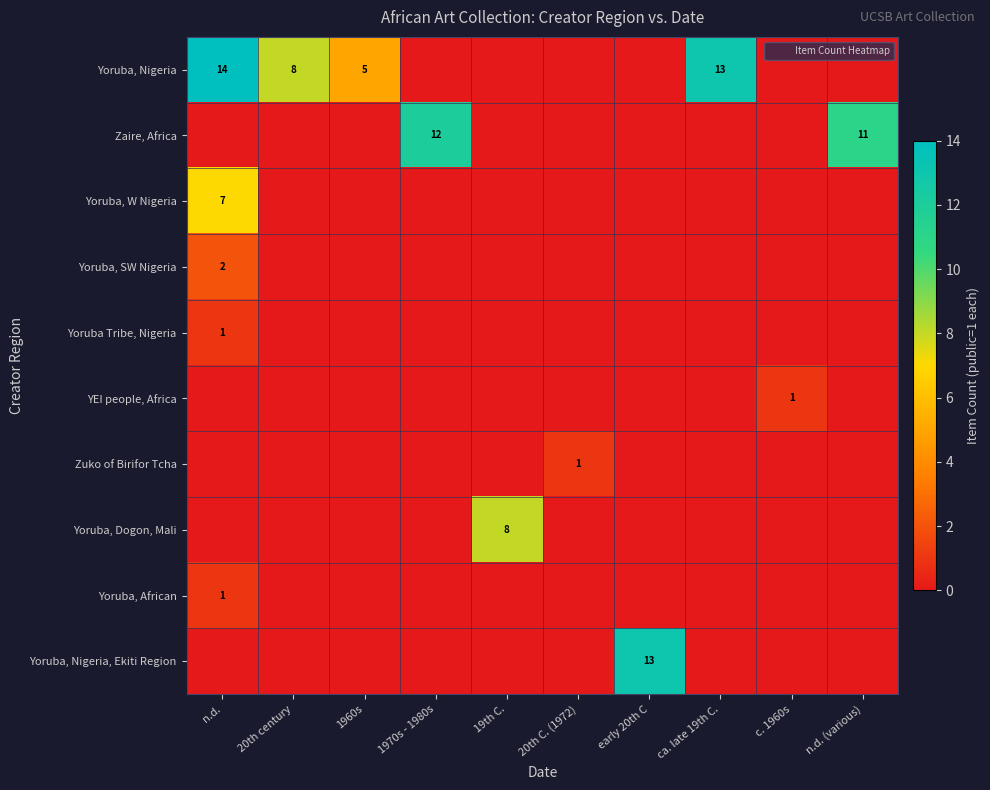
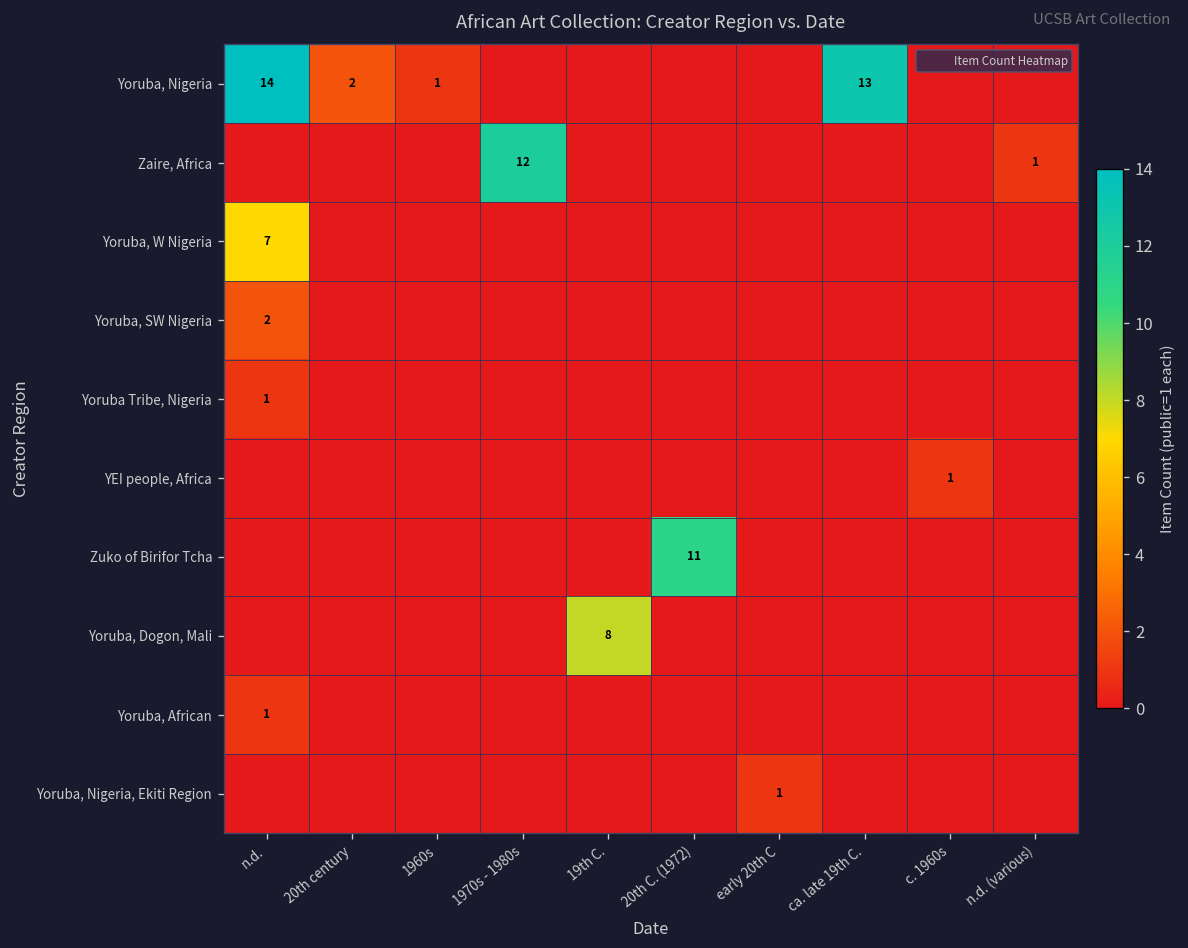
Yoruba, Nigeria, 20th century: 8 -> 2
Yoruba, Nigeria, 1960s: 5 -> 1
Zaire, Africa, n.d. (various): 11 -> 1
Zuko of Birifor Tcha, 20th C. (1972): 1 -> 11
Yoruba, Nigeria, Ekiti Region, early 20th C: 13 -> 1
